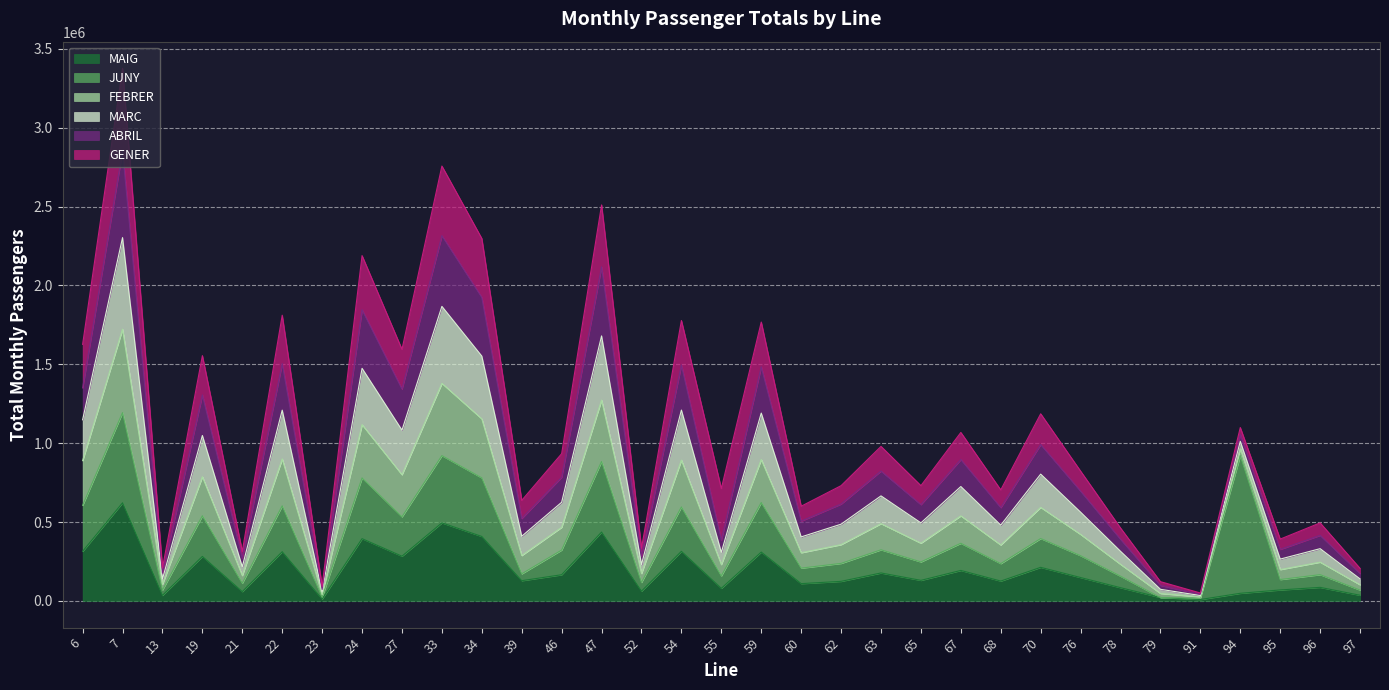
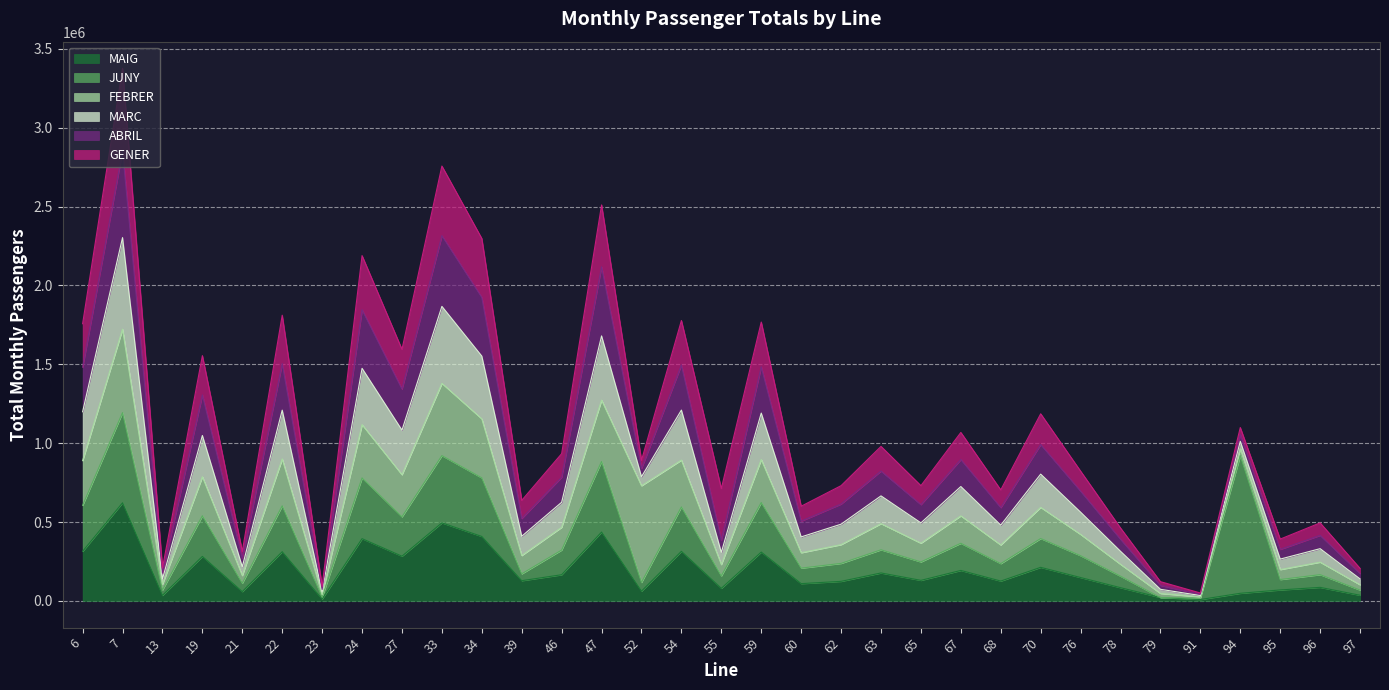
MARC, 6: 260000 -> 310000
ABRIL, 6: 200000 -> 280000
FEBRER, 52: 60000 -> 610000
